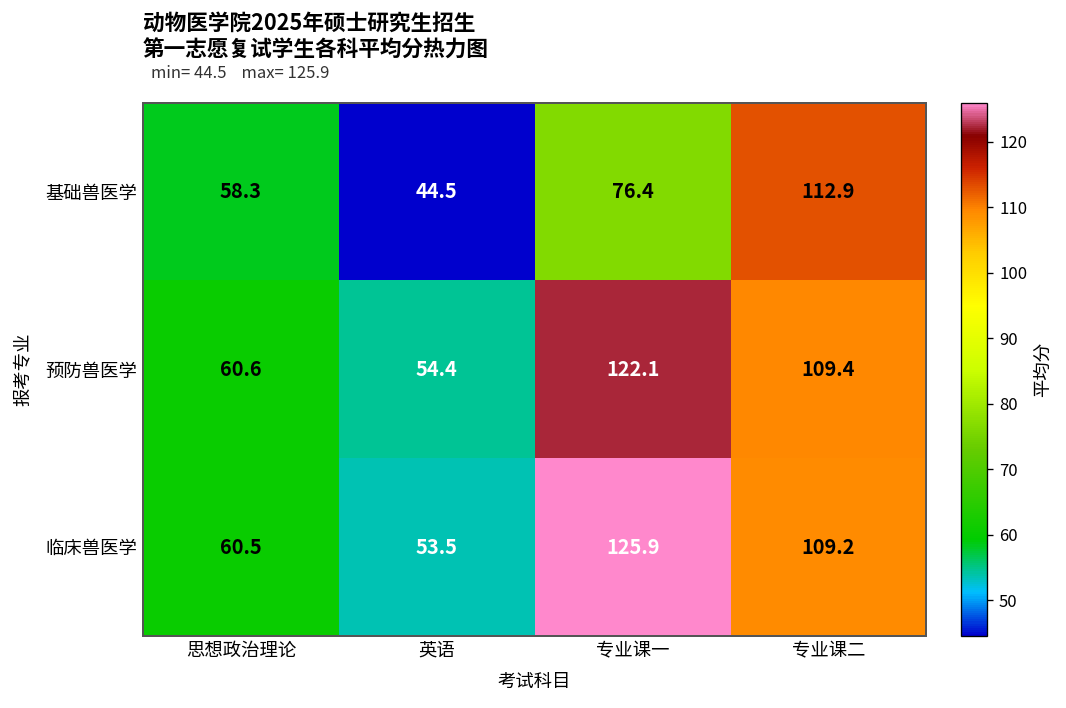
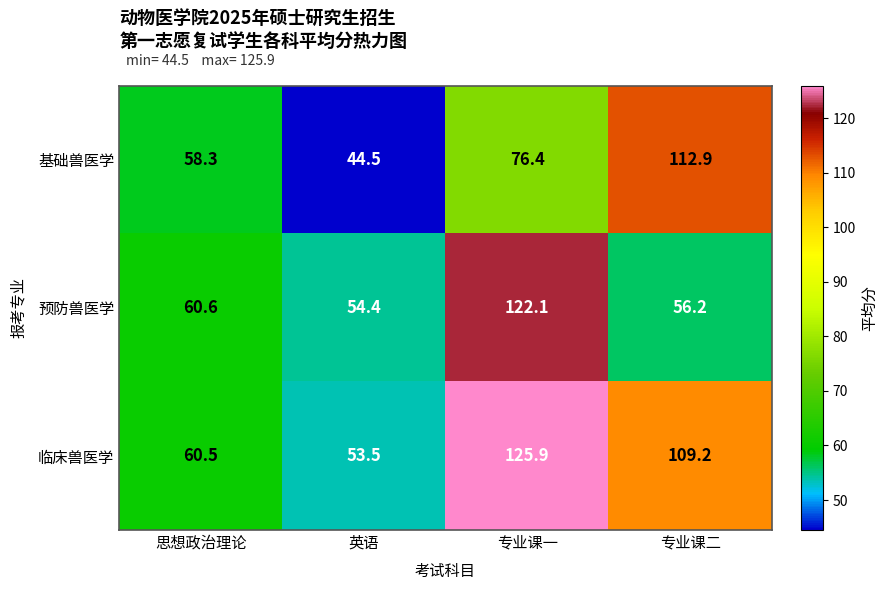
预防兽医学, 专业课二: 109.4 -> 56.2
